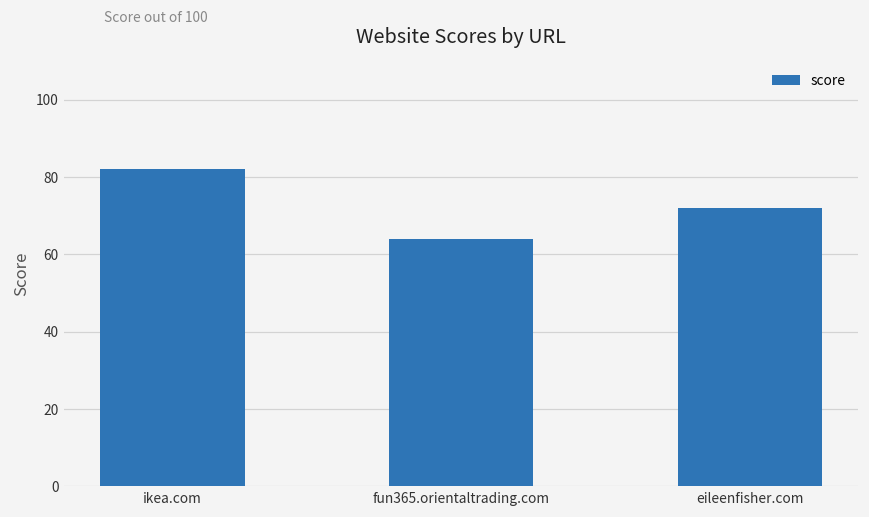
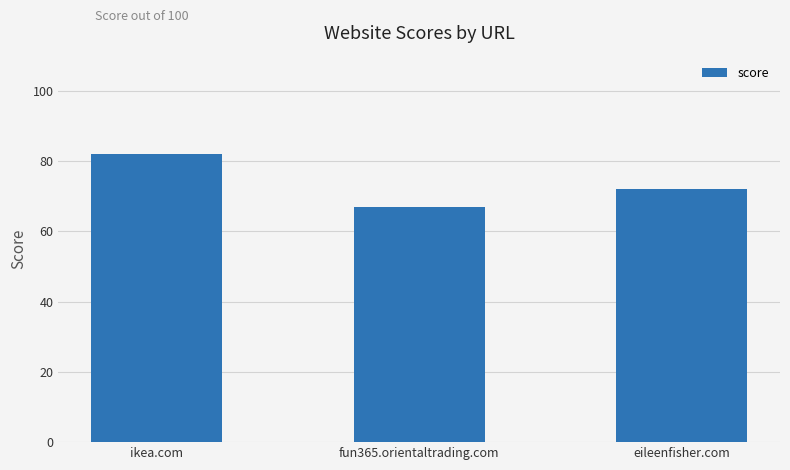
fun365.orientaltrading.com: 64 -> 67
